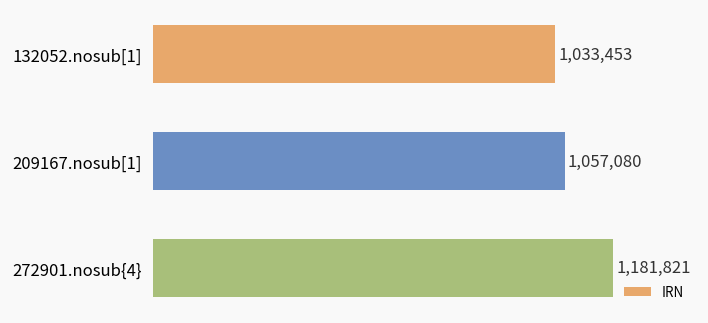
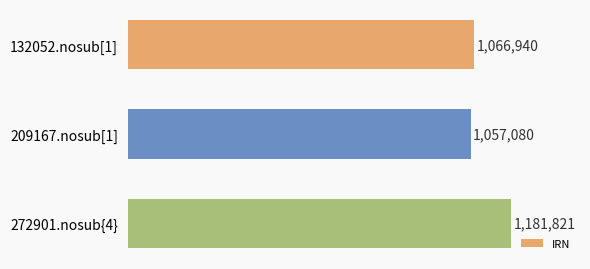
132052.nosub[1]: 1,033,453 -> 1,066,940
